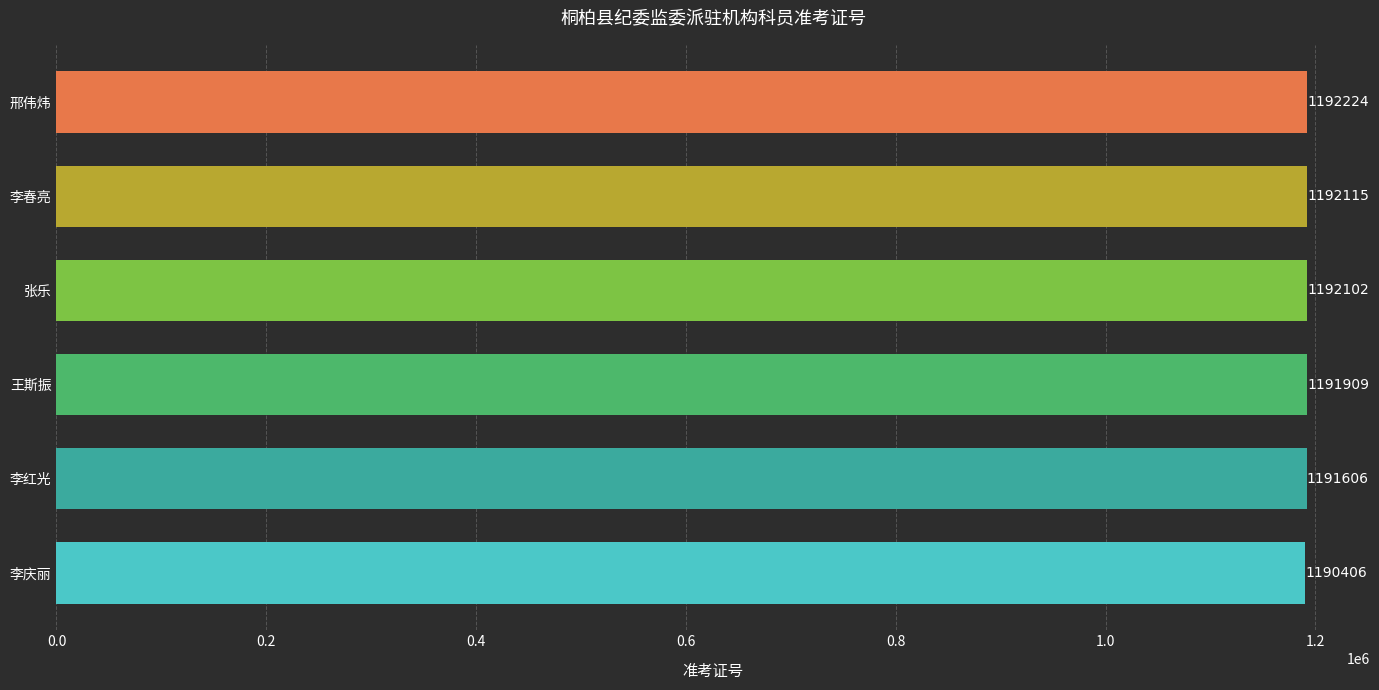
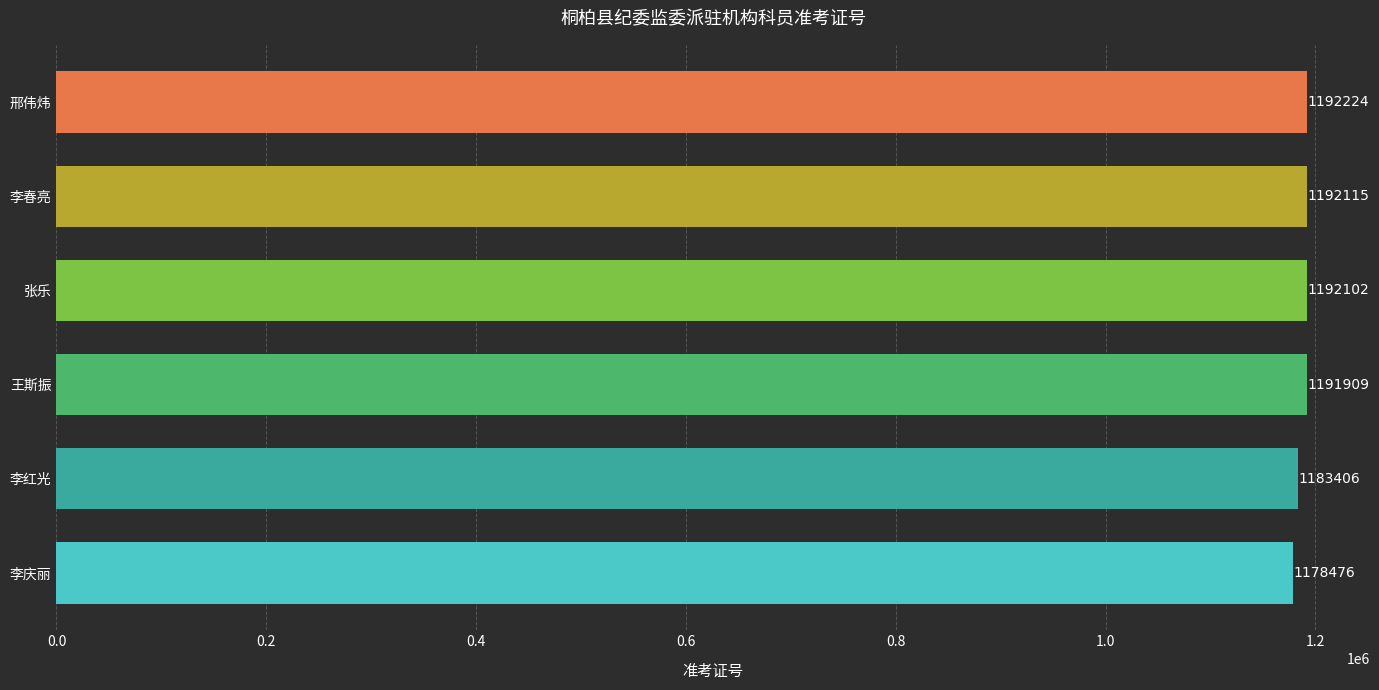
李红光: 1191606 -> 1183406
李庆丽: 1190406 -> 1178476
